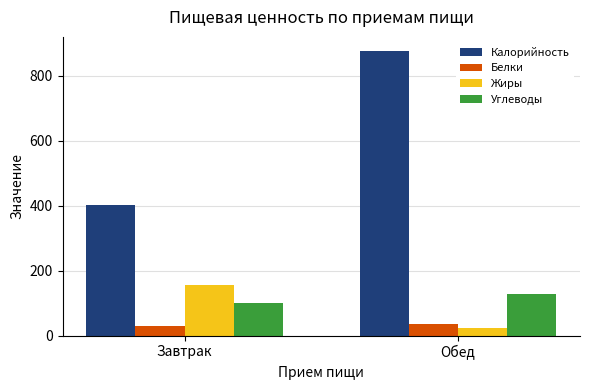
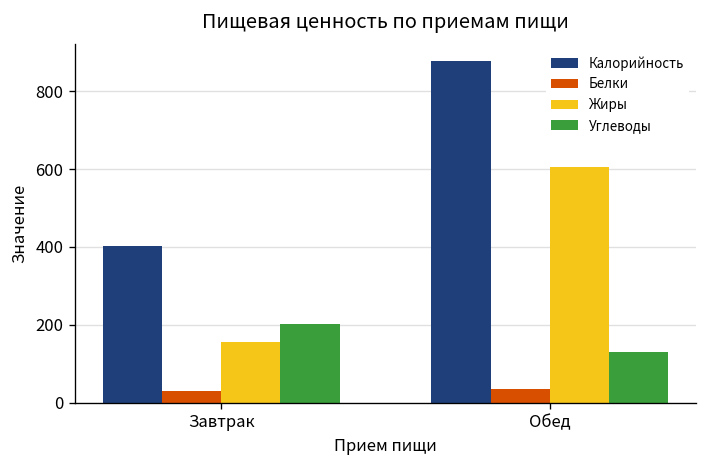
Углеводы, Завтрак: 100 -> 200
Жиры, Обед: 20 -> 610
